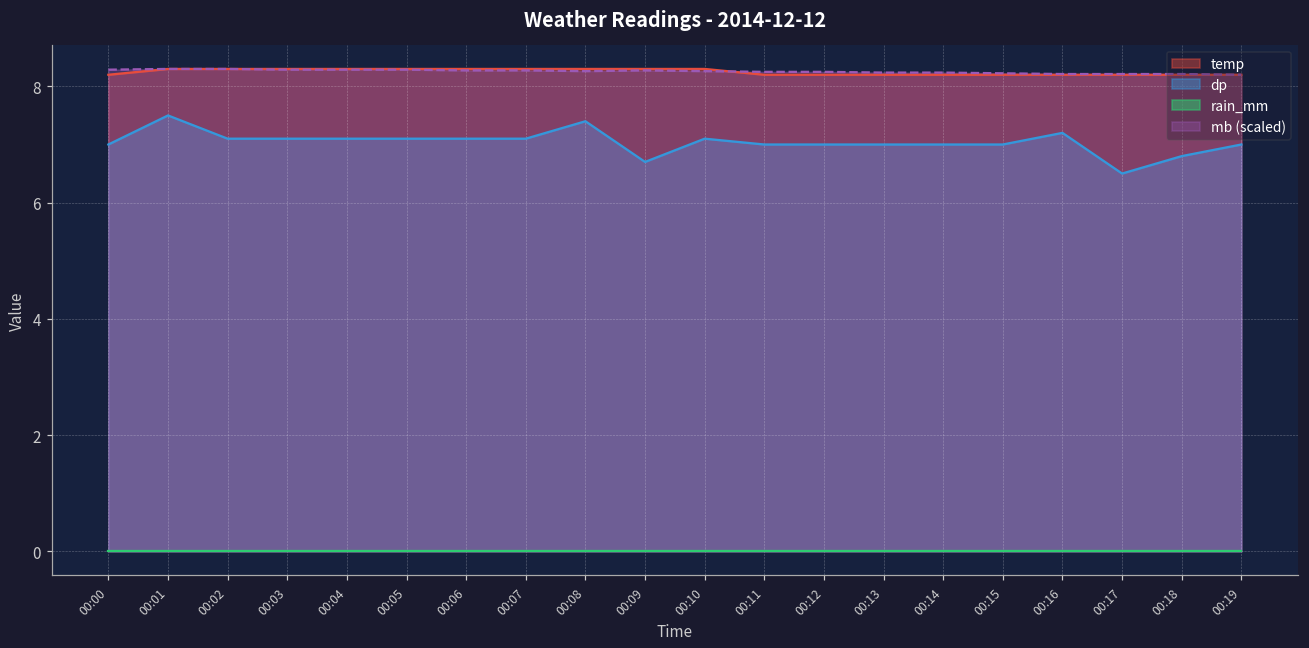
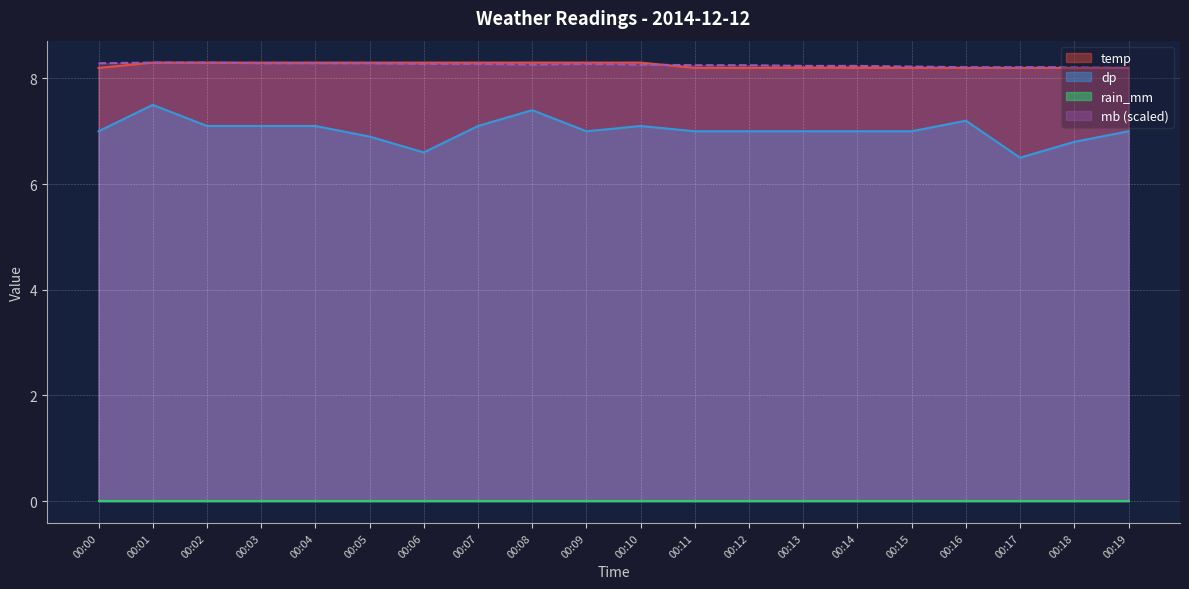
dp, 00:05: 7.1 -> 6.9
dp, 00:06: 7.1 -> 6.6
dp, 00:09: 6.7 -> 7.0
